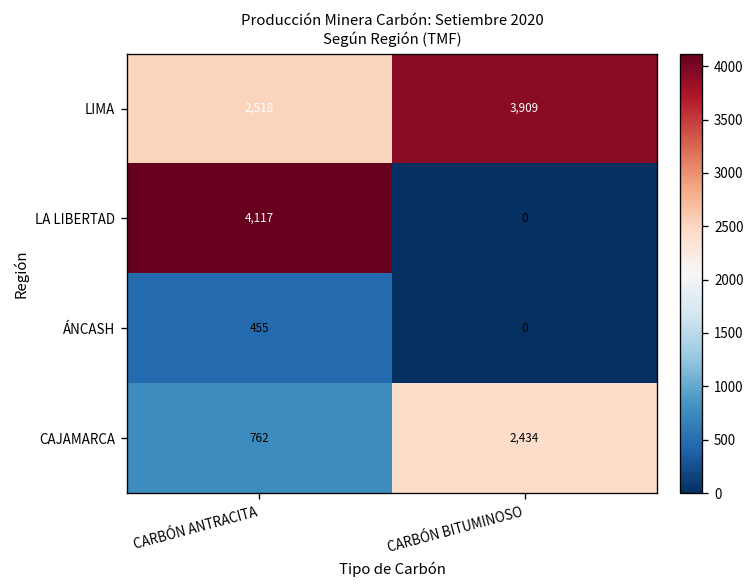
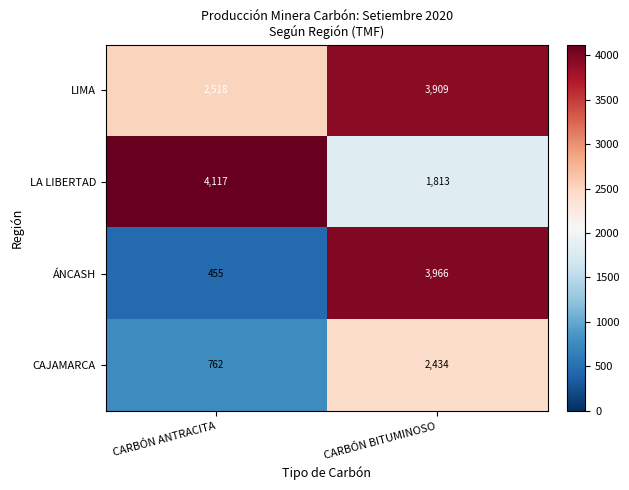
LA LIBERTAD, CARBÓN BITUMINOSO: 0 -> 1,813
ÁNCASH, CARBÓN BITUMINOSO: 0 -> 3,966
